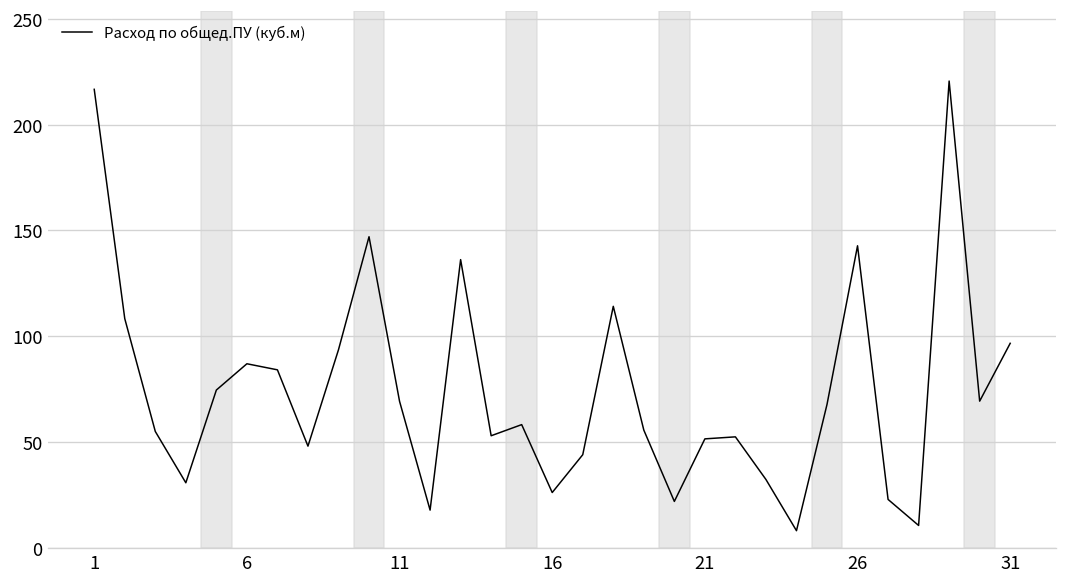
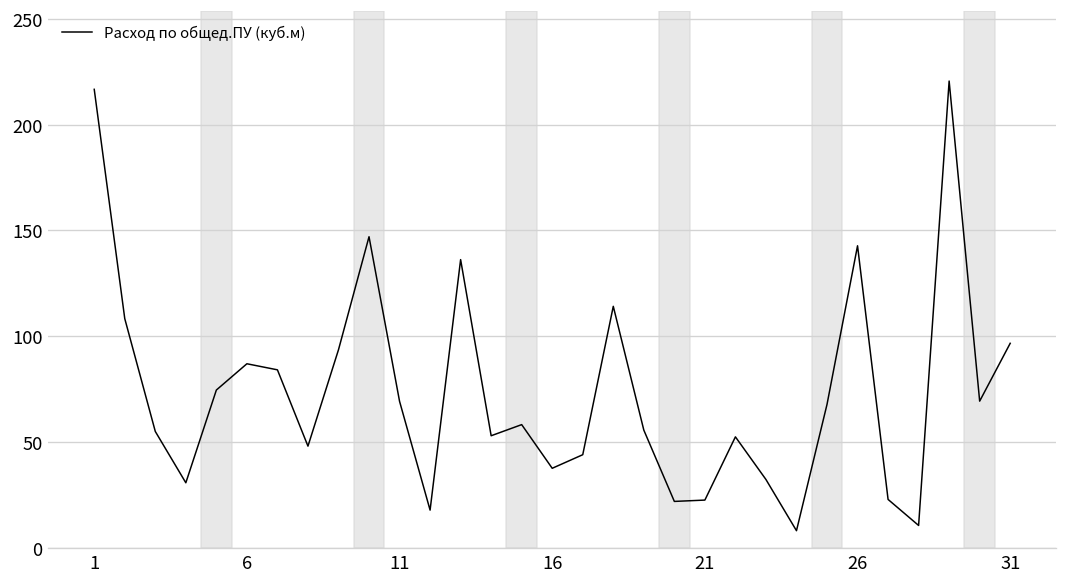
16: 26 -> 38
21: 51 -> 23
